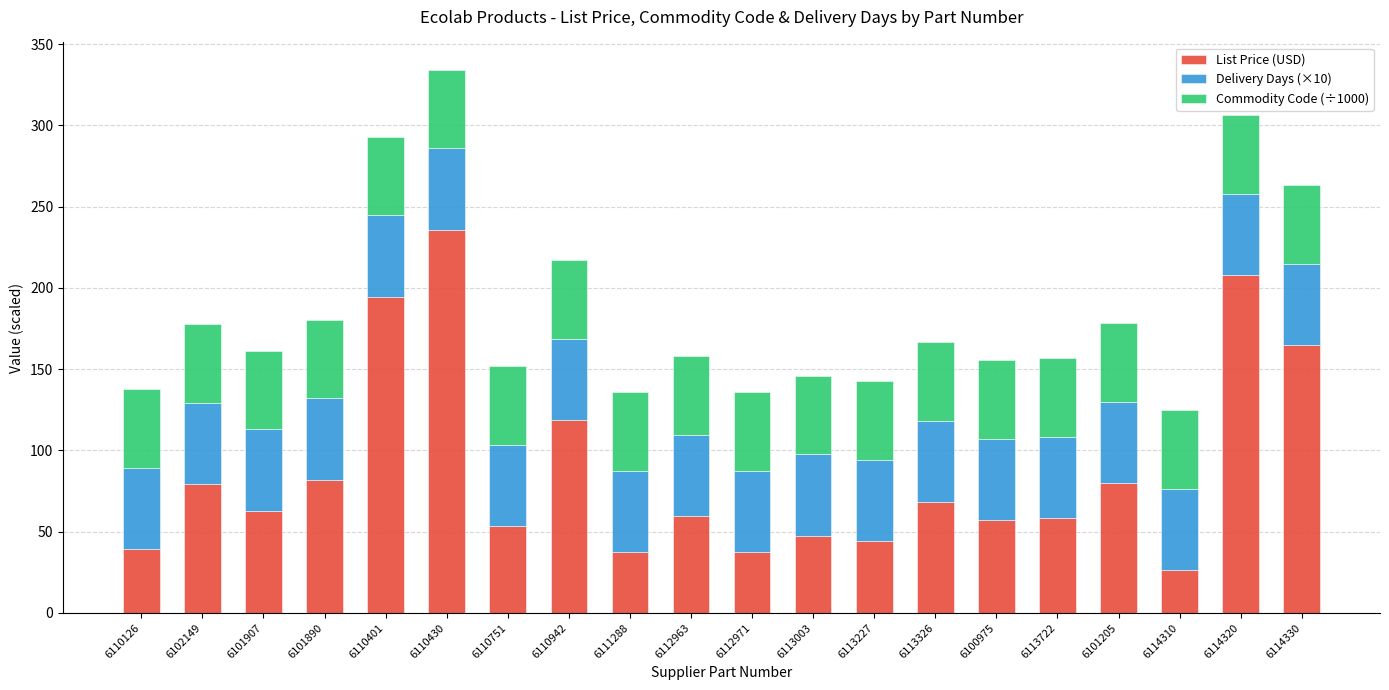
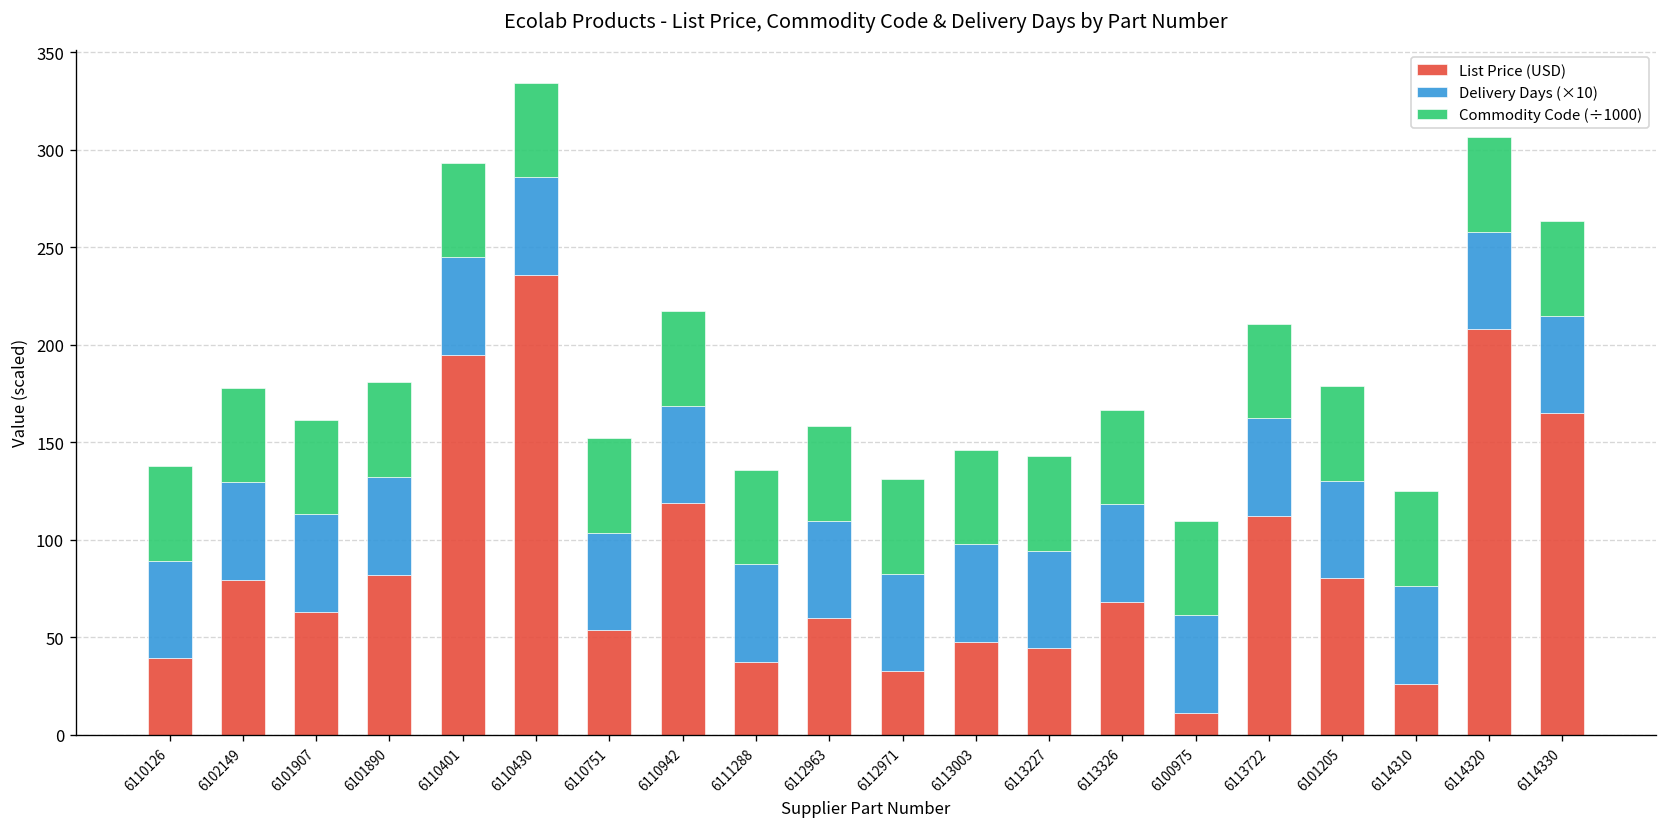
List Price (USD), 6112971: 37 -> 32
List Price (USD), 6100975: 57 -> 11
List Price (USD), 6113722: 58 -> 112
